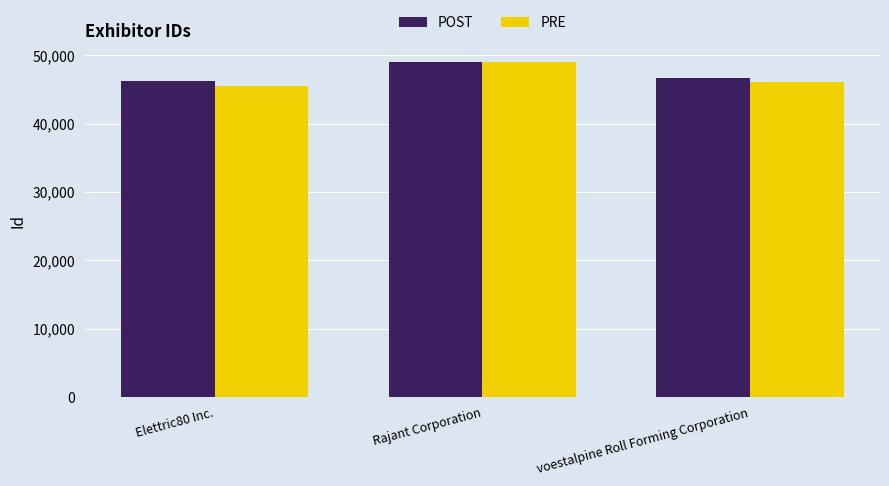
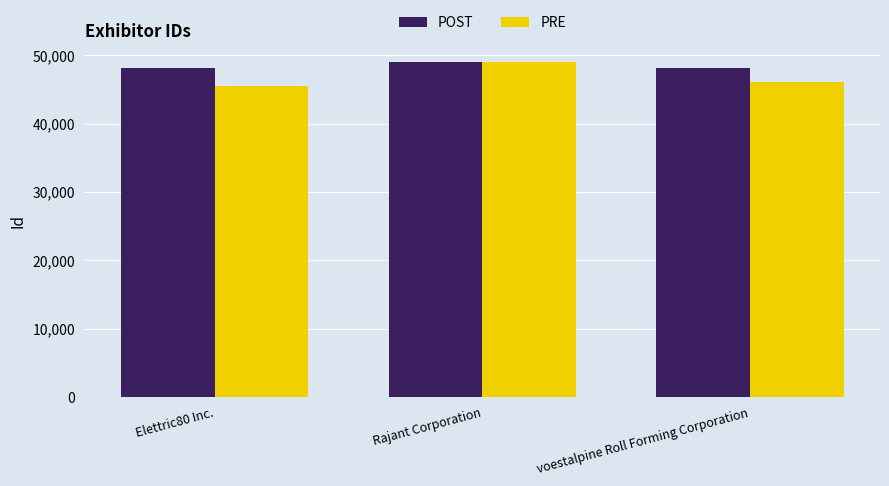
POST, Elettric80 Inc.: 46,000 -> 48,000
POST, voestalpine Roll Forming Corporation: 47,000 -> 48,000
